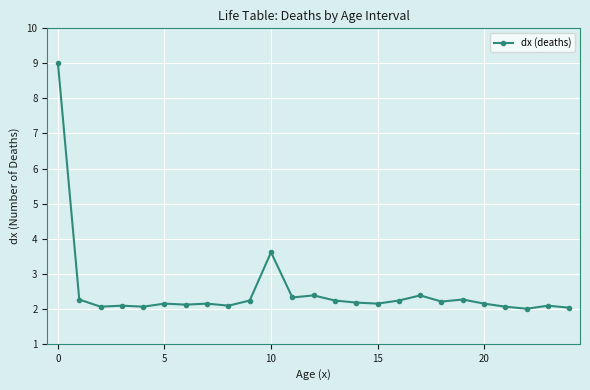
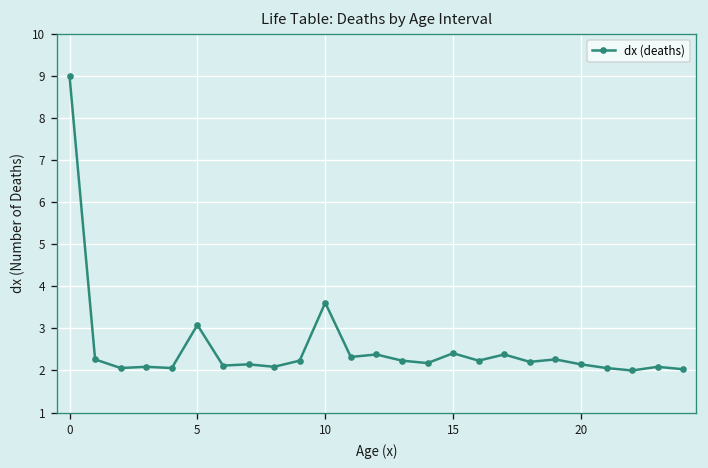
5: 2.1 -> 3.1
15: 2.1 -> 2.4
